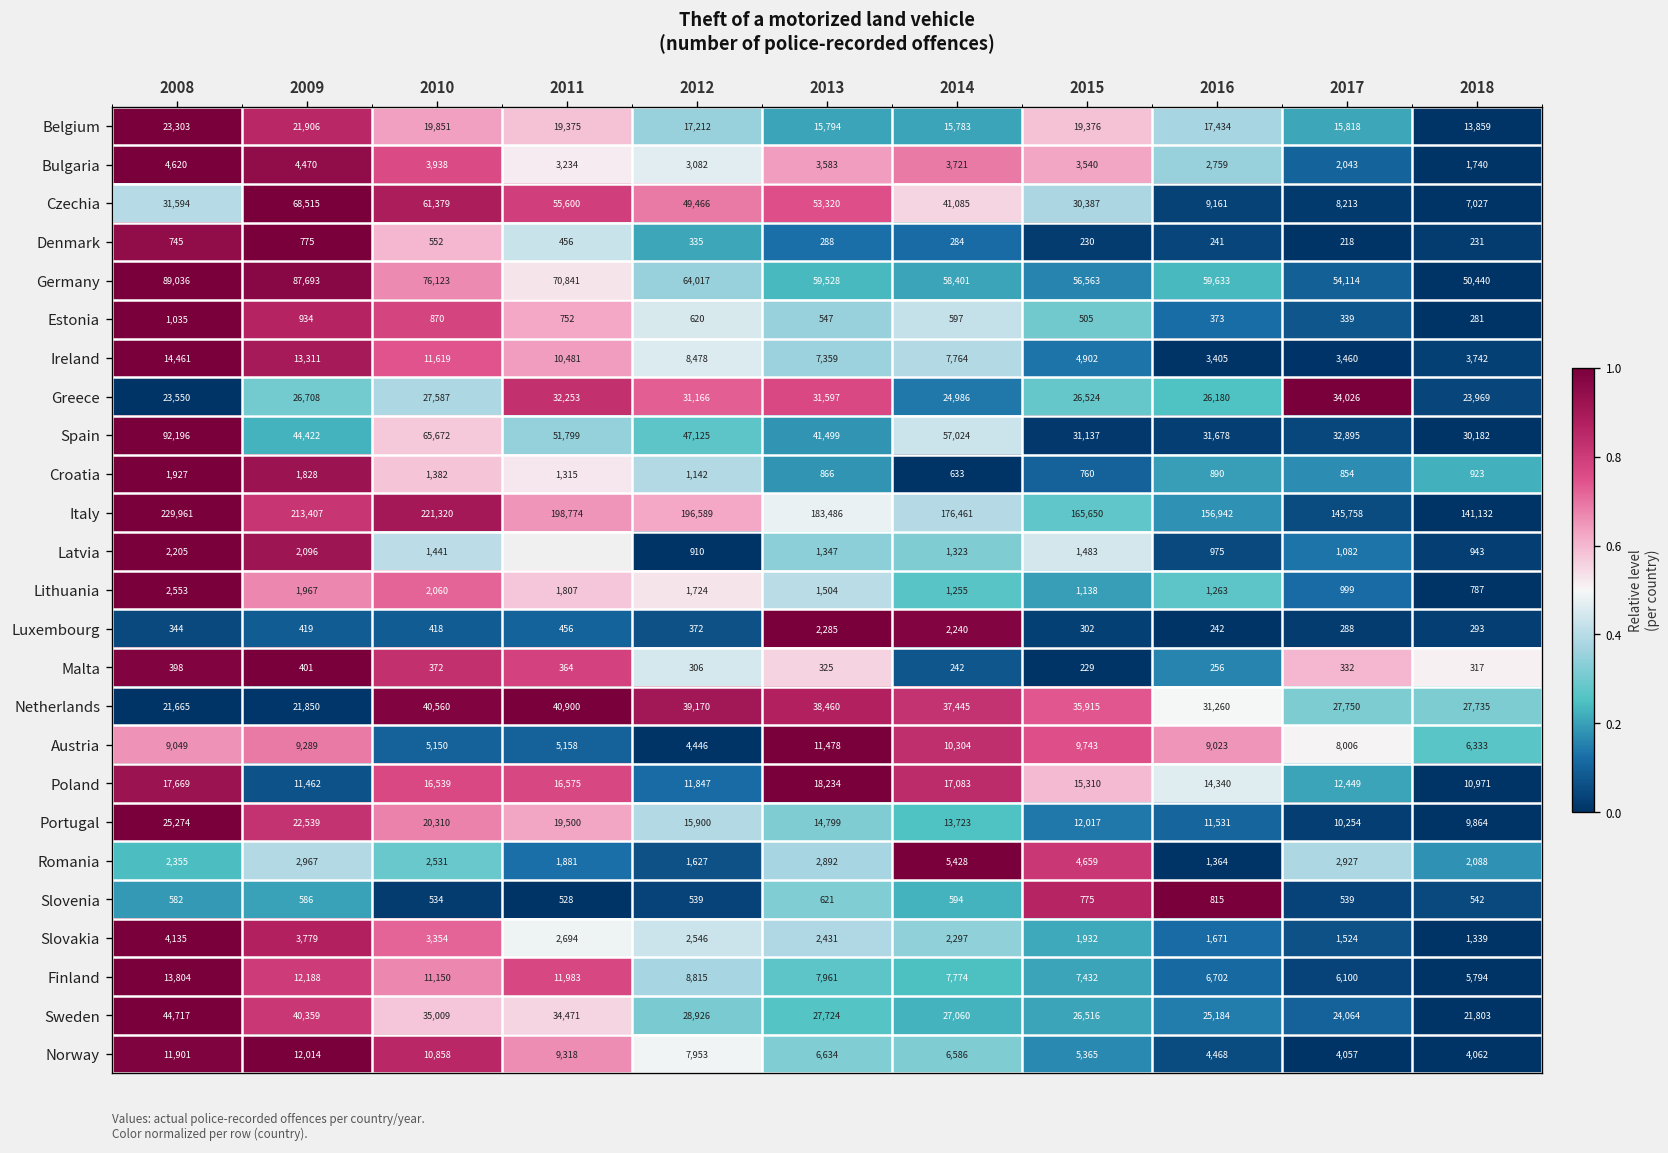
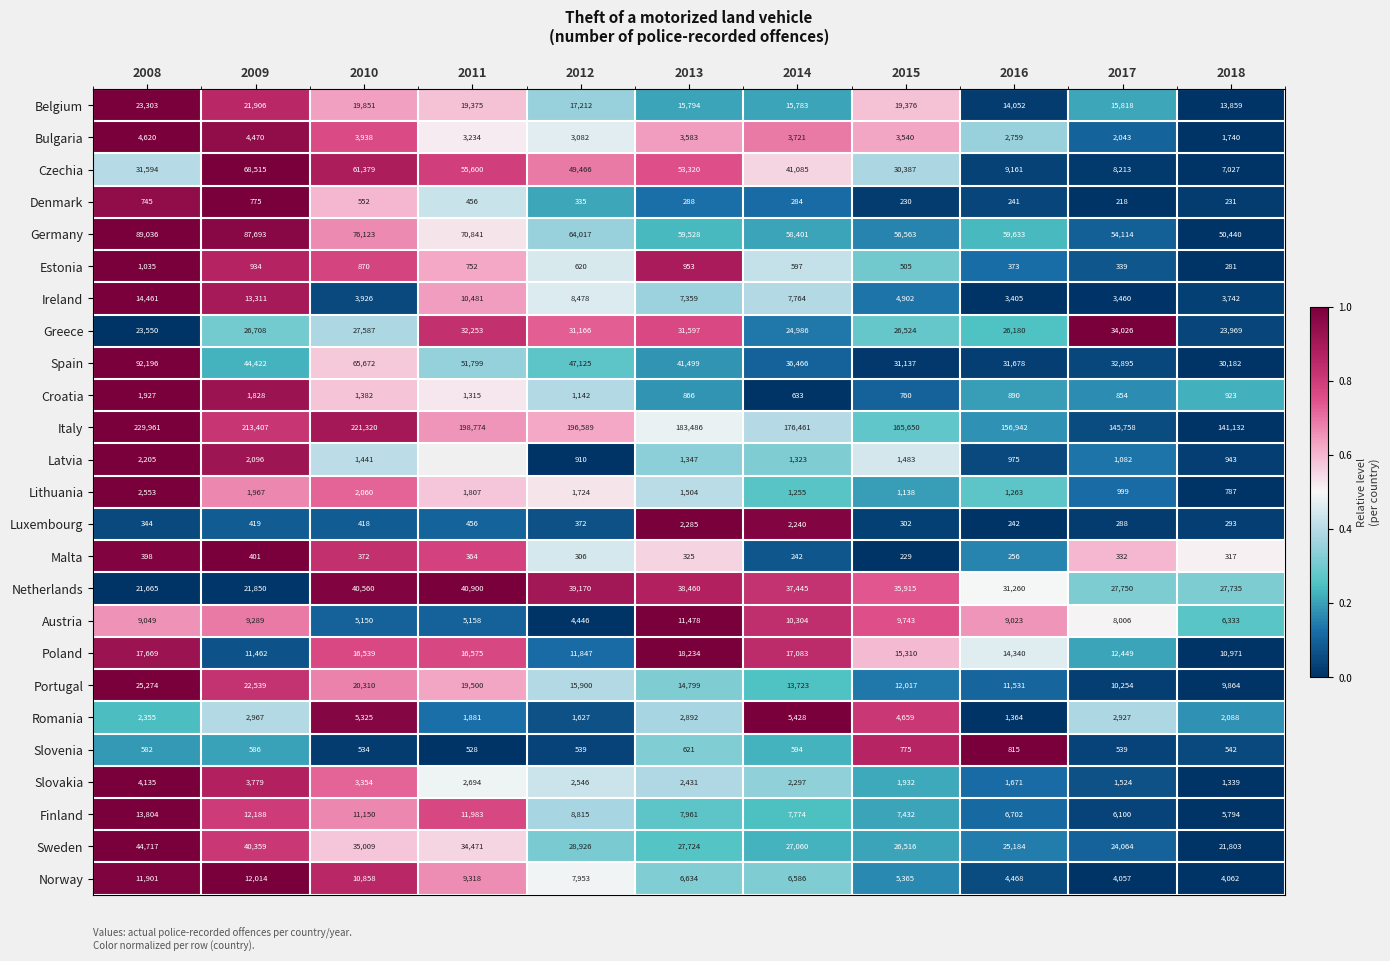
Belgium, 2016: 17,434 -> 14,052
Estonia, 2013: 547 -> 953
Ireland, 2010: 11,619 -> 3,926
Spain, 2014: 57,024 -> 36,466
Romania, 2010: 2,531 -> 5,325
